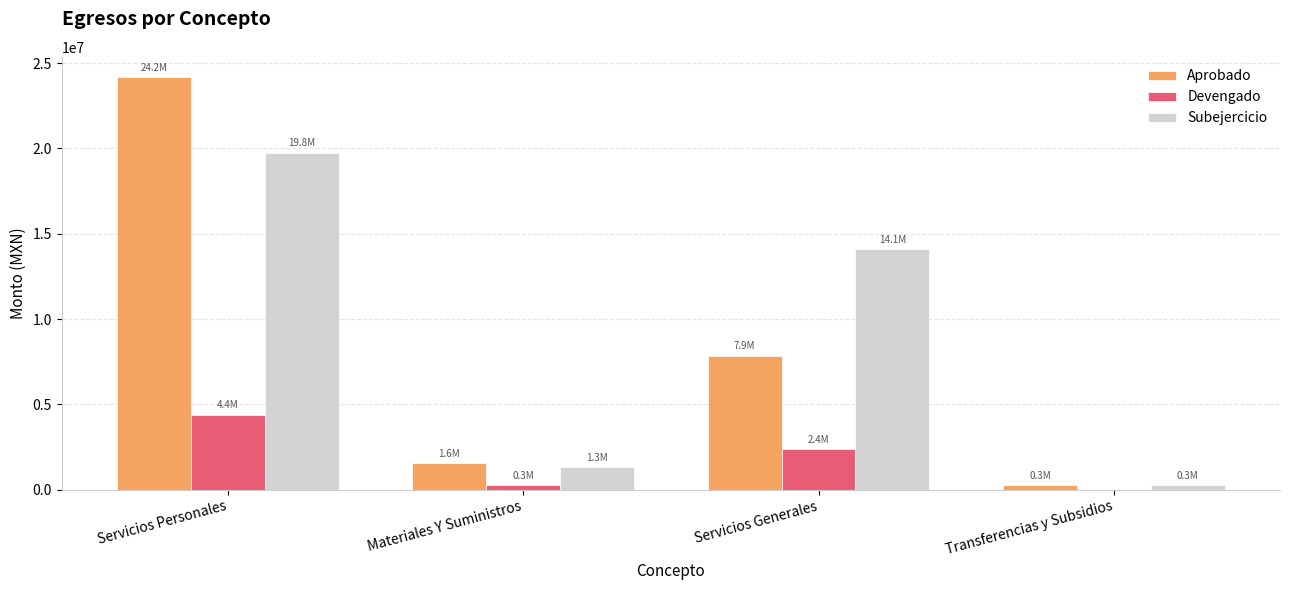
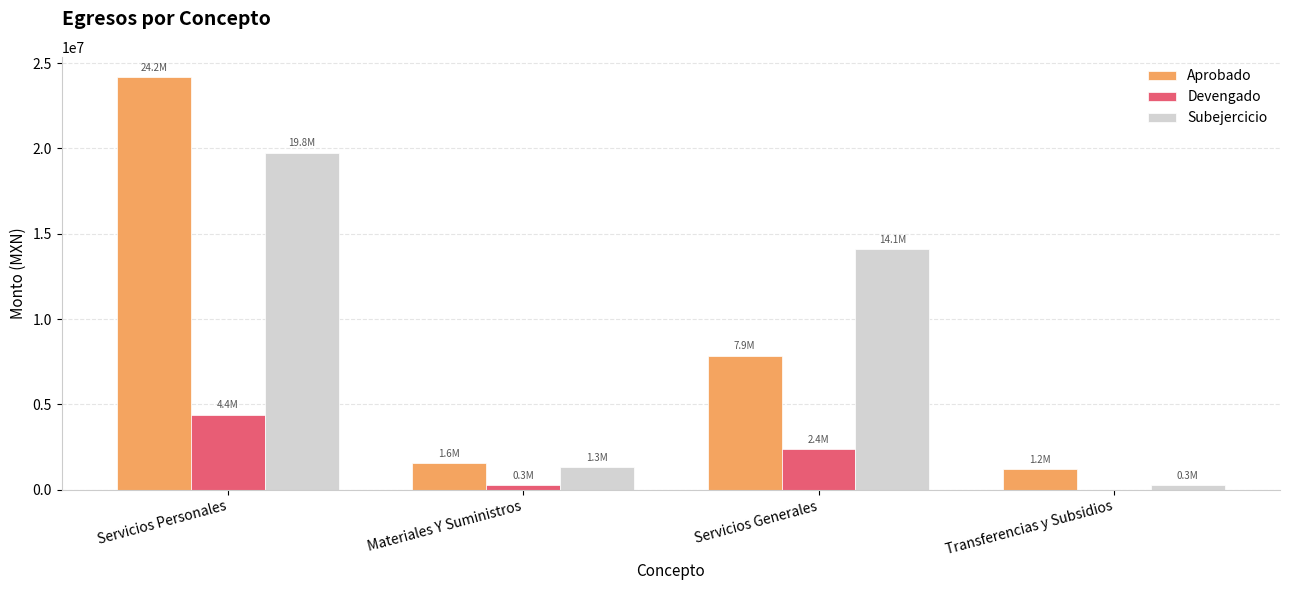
Aprobado, Transferencias y Subsidios: 0.3M -> 1.2M
